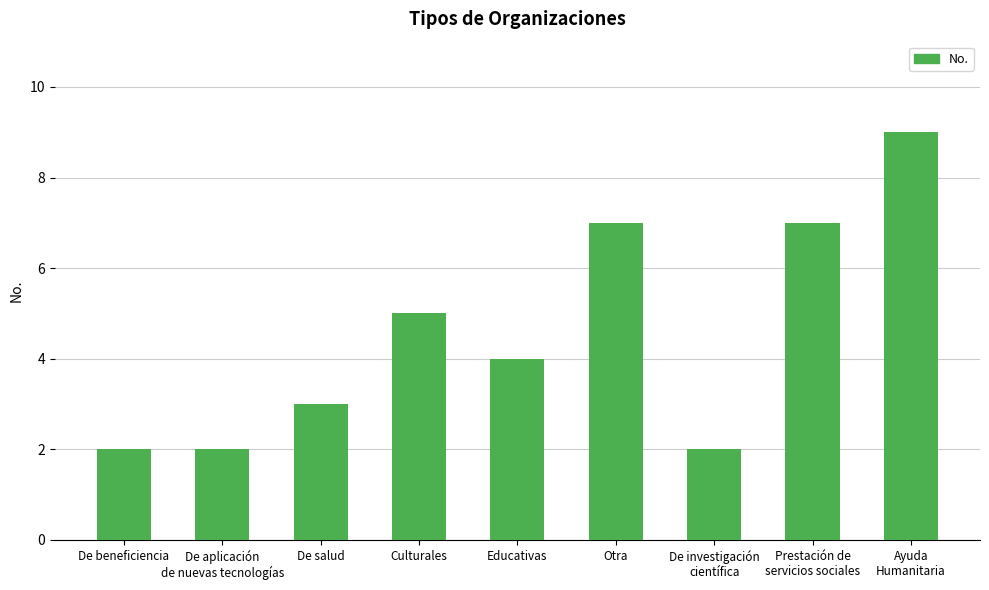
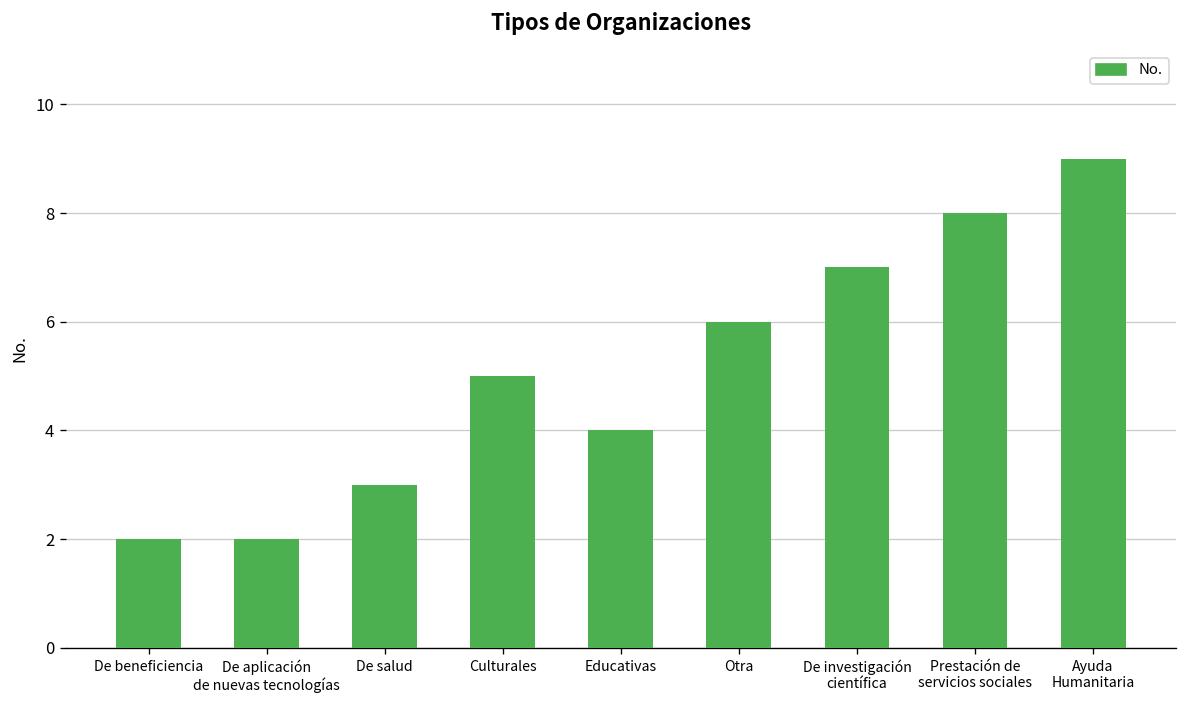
Otra: 7 -> 6
De investigación científica: 2 -> 7
Prestación de servicios sociales: 7 -> 8
